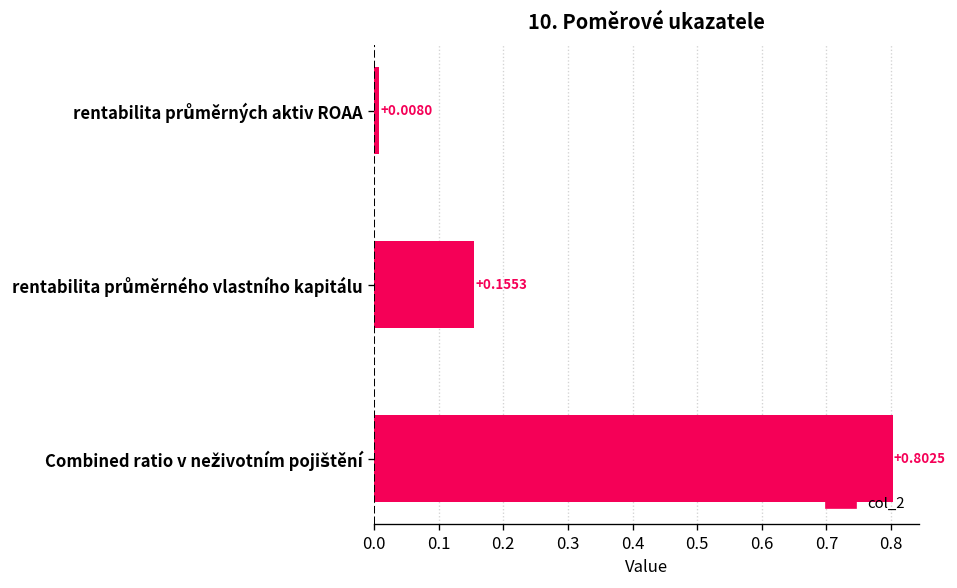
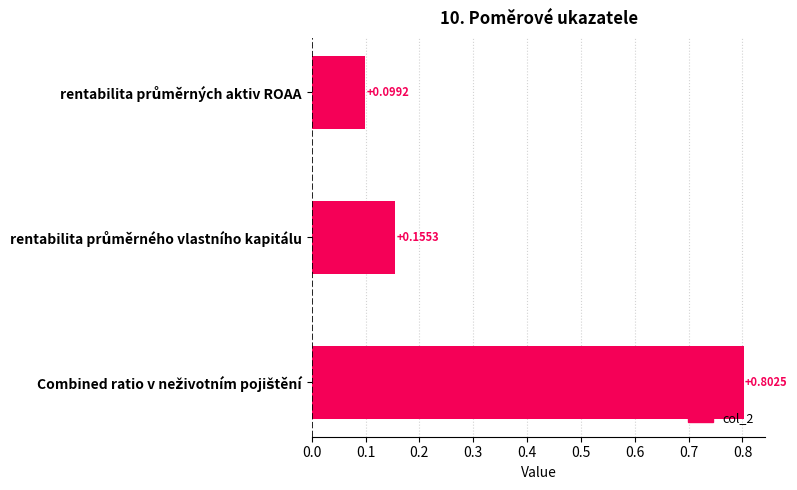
rentabilita průměrných aktiv ROAA: +0.0080 -> +0.0992
